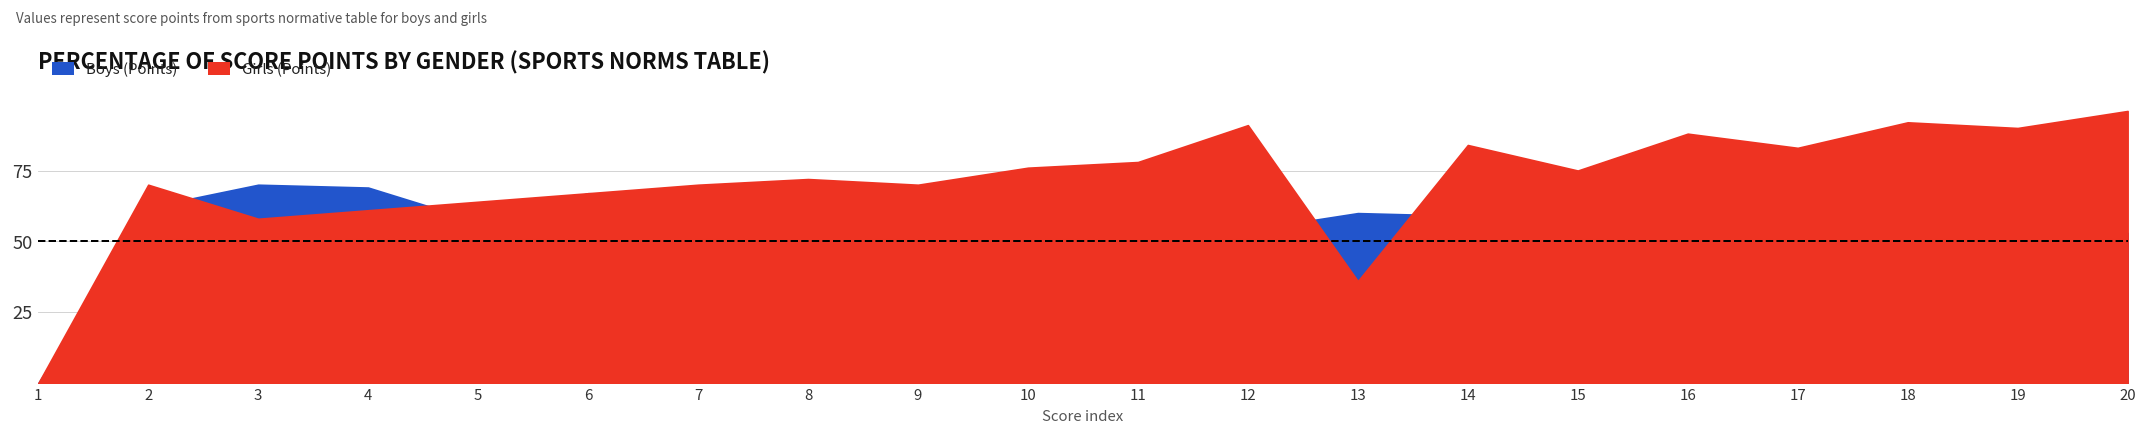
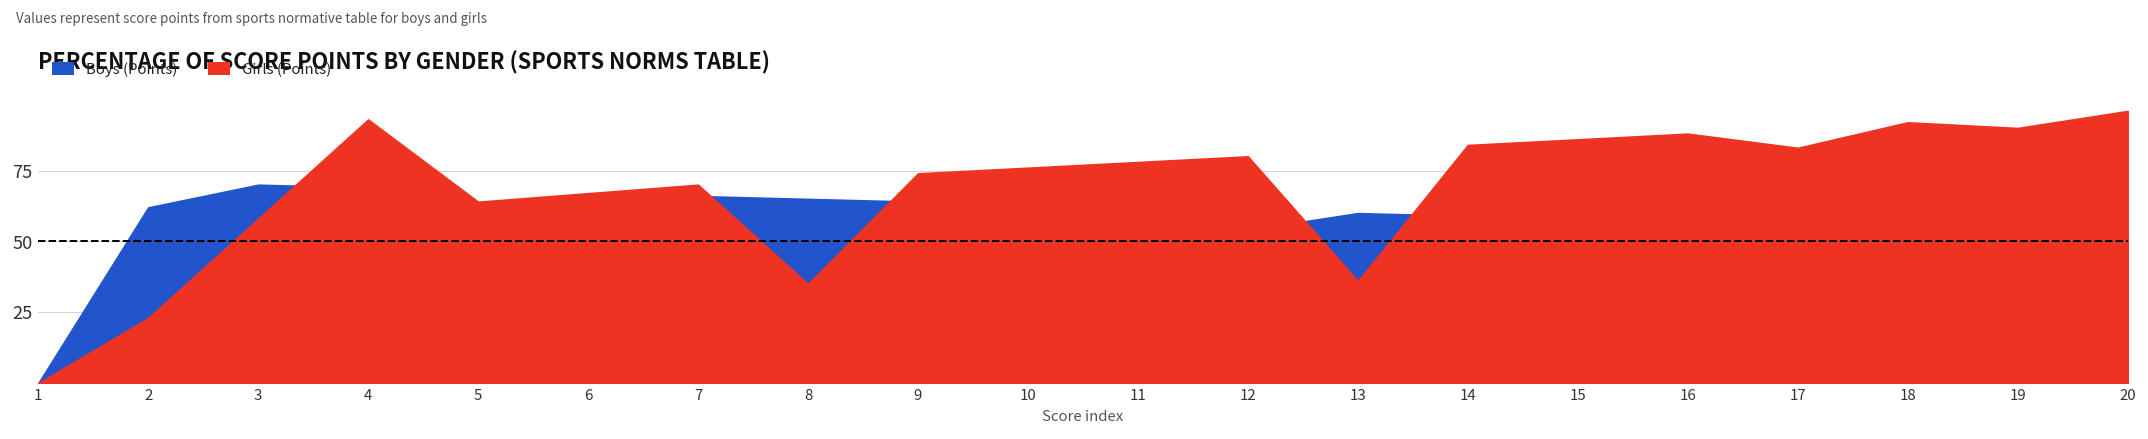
Girls (Points), 2: 70 -> 23
Girls (Points), 4: 61 -> 93
Boys (Points), 8: 57 -> 65
Girls (Points), 8: 72 -> 35
Girls (Points), 9: 70 -> 74
Girls (Points), 12: 91 -> 80
Girls (Points), 15: 75 -> 86
